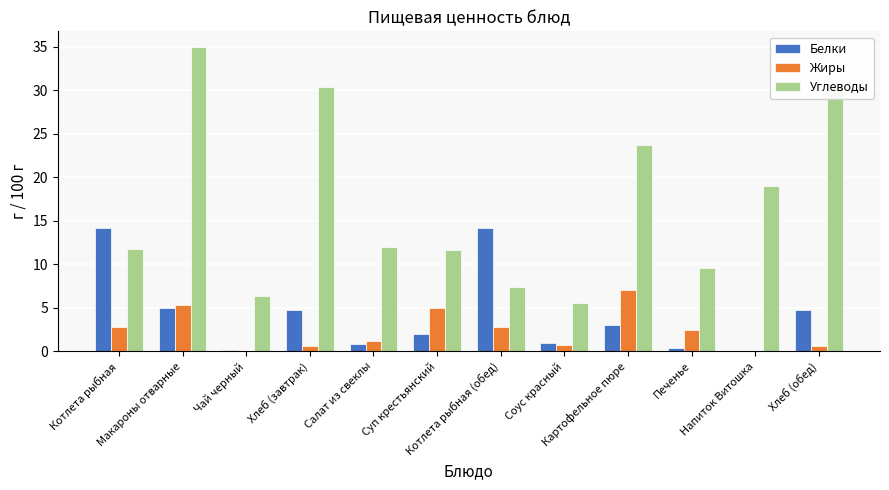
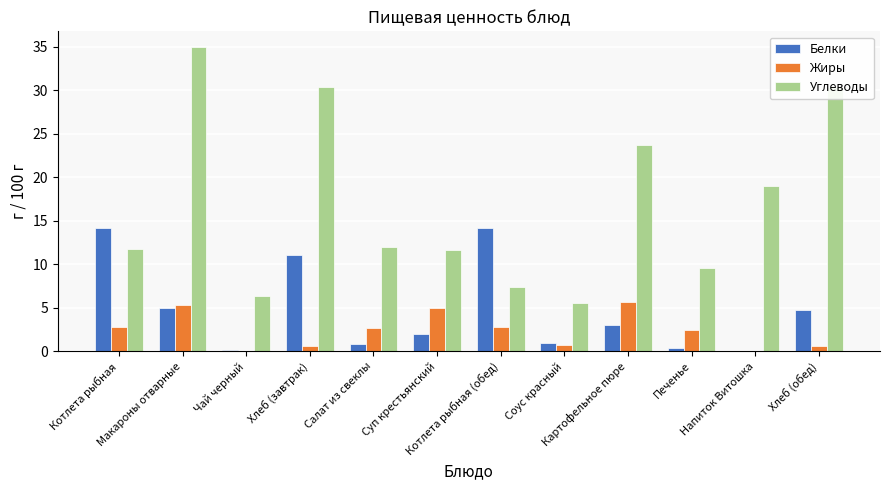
Белки, Хлеб (завтрак): 5 -> 11
Жиры, Салат из свеклы: 1 -> 3
Жиры, Картофельное пюре: 7 -> 6
